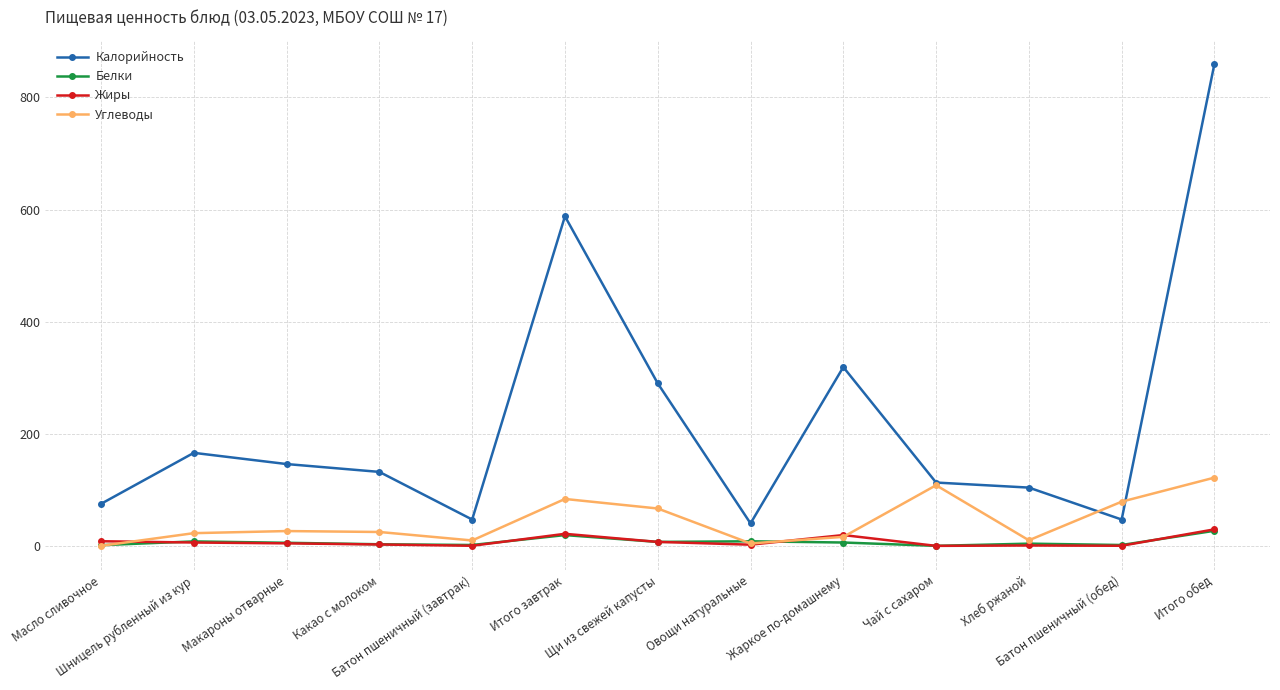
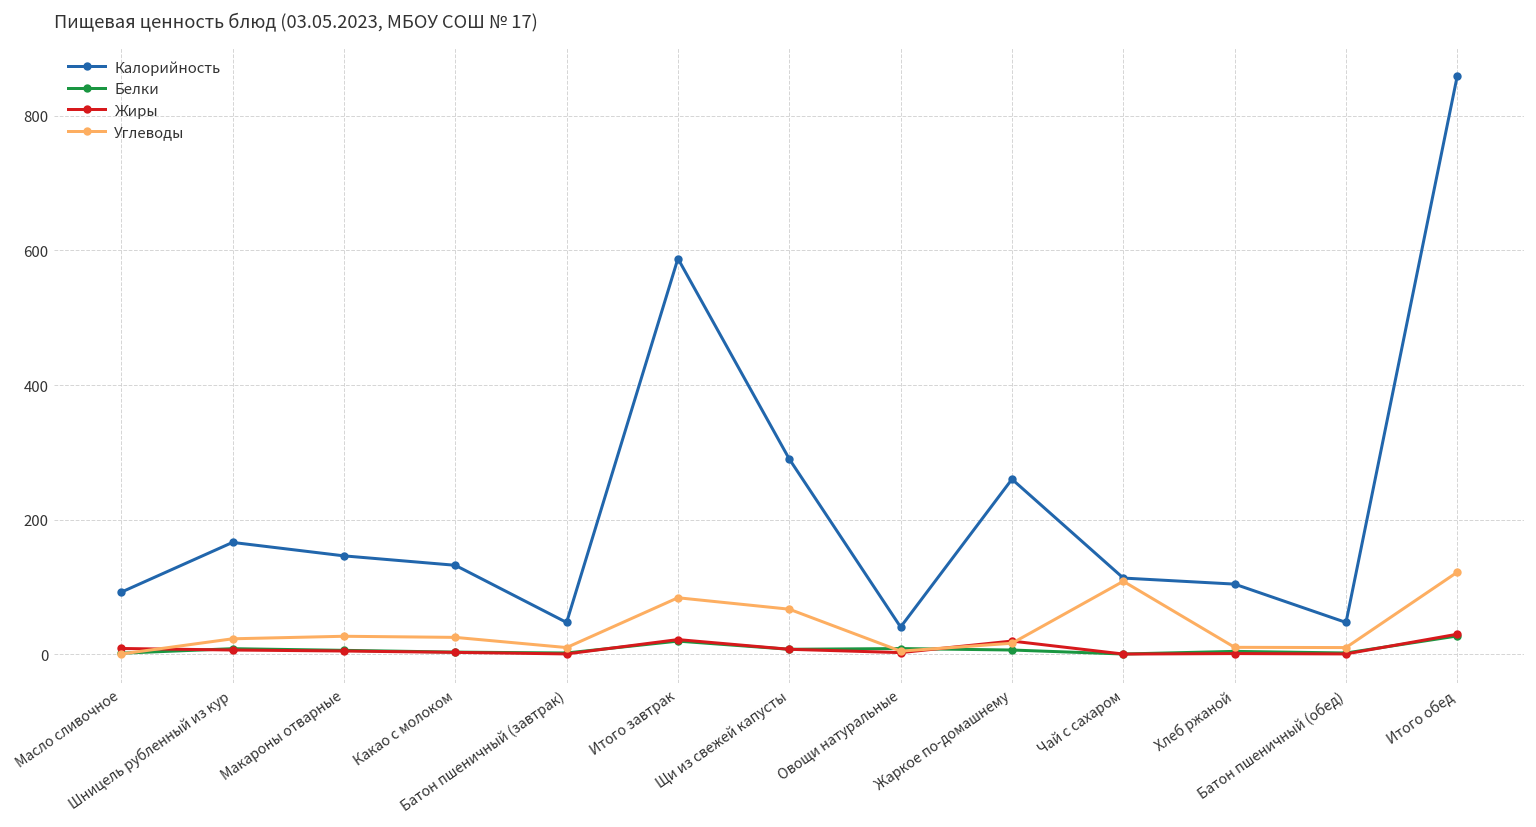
Калорийность, Масло сливочное: 80 -> 90
Калорийность, Жаркое по-домашнему: 320 -> 260
Углеводы, Батон пшеничный (обед): 80 -> 10
